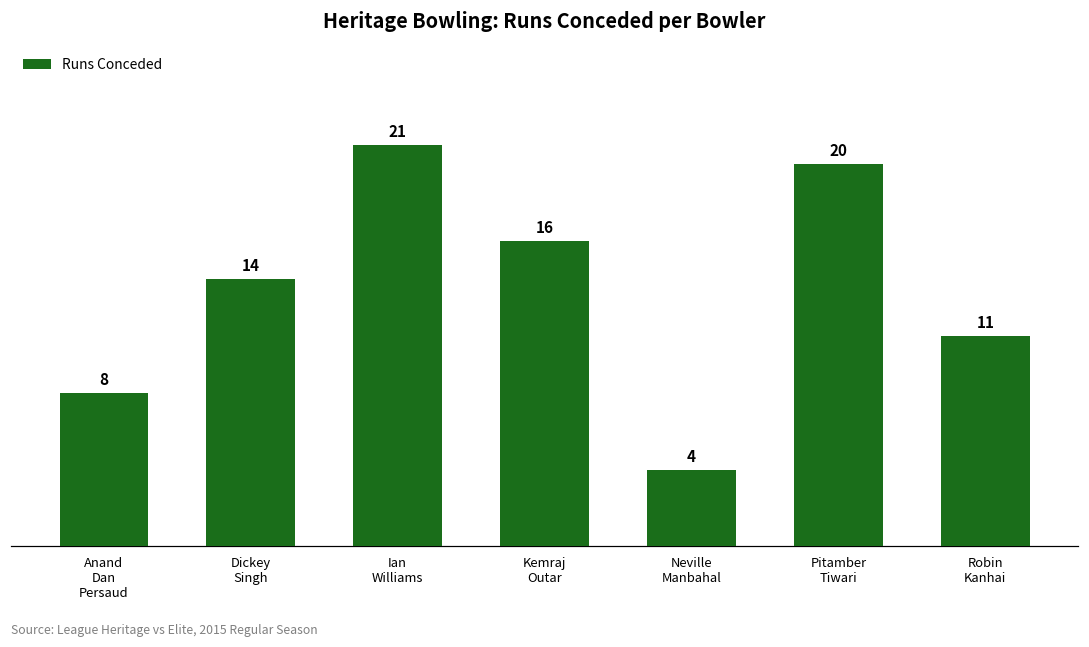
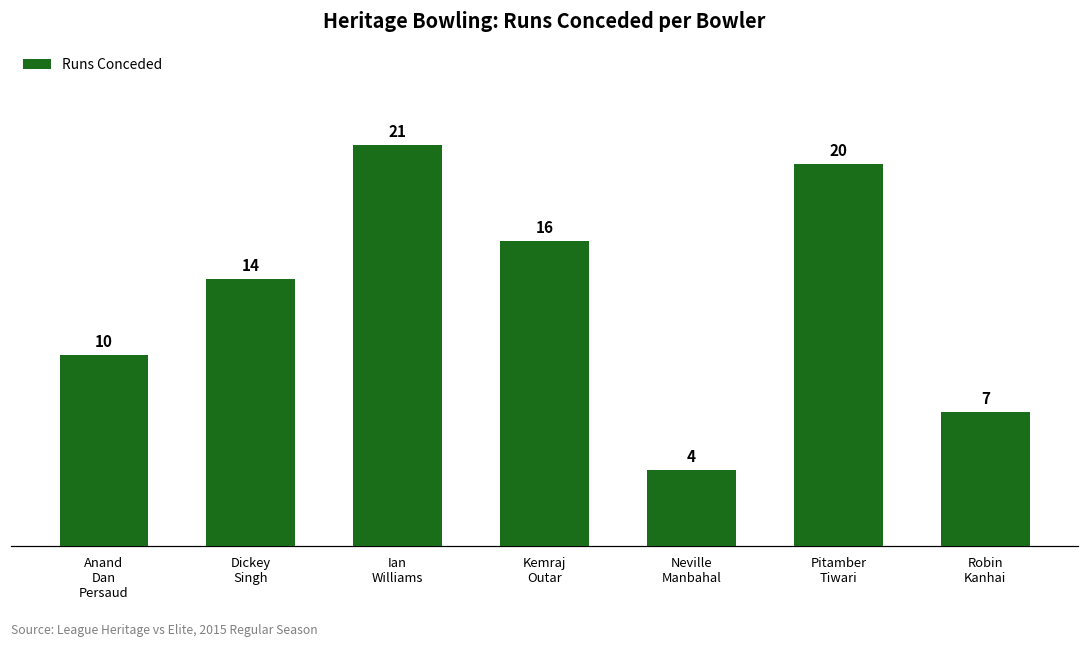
Anand Dan Persaud: 8 -> 10
Robin Kanhai: 11 -> 7
